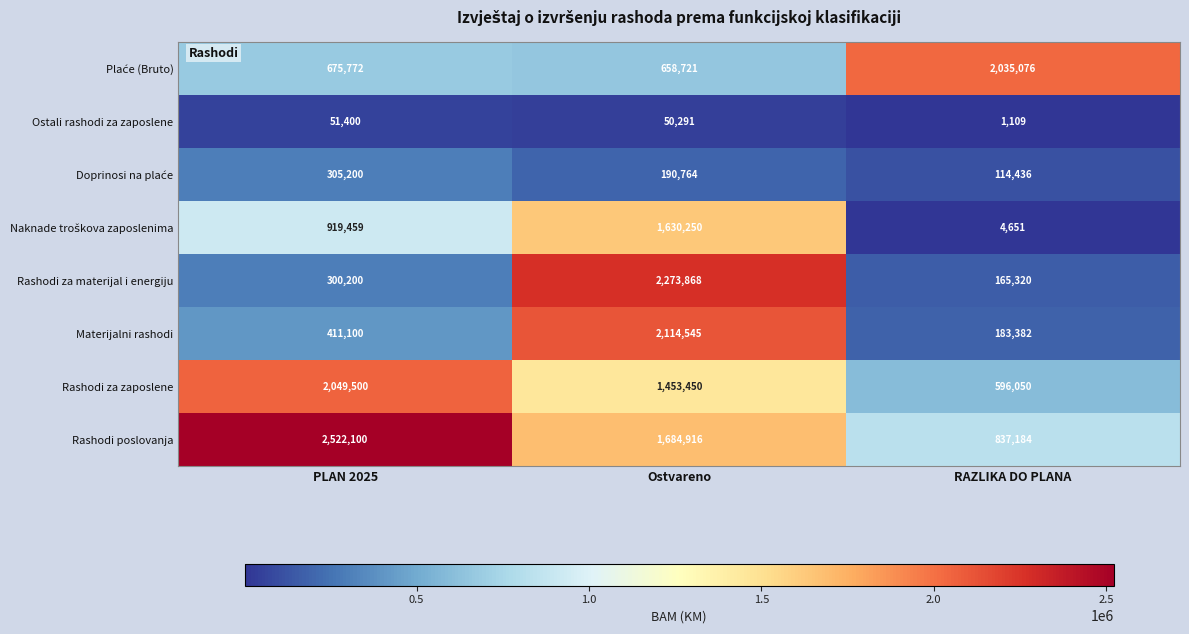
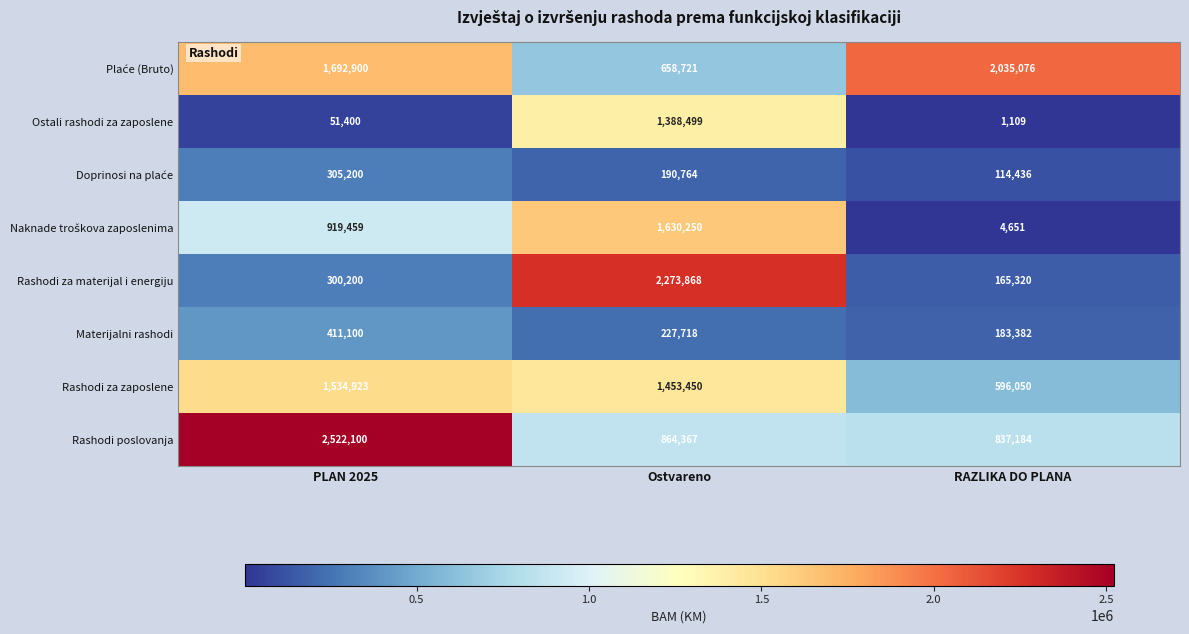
Plaće (Bruto), PLAN 2025: 675,772 -> 1,692,900
Ostali rashodi za zaposlene, Ostvareno: 50,291 -> 1,388,499
Materijalni rashodi, Ostvareno: 2,114,545 -> 227,718
Rashodi za zaposlene, PLAN 2025: 2,049,500 -> 1,534,923
Rashodi poslovanja, Ostvareno: 1,684,916 -> 864,367
